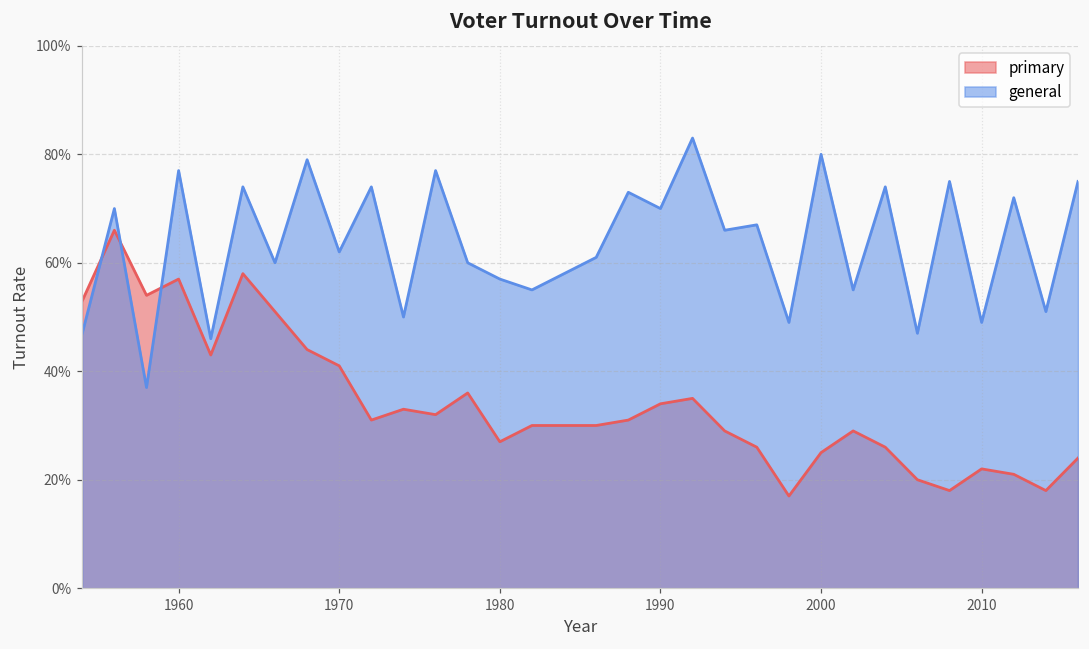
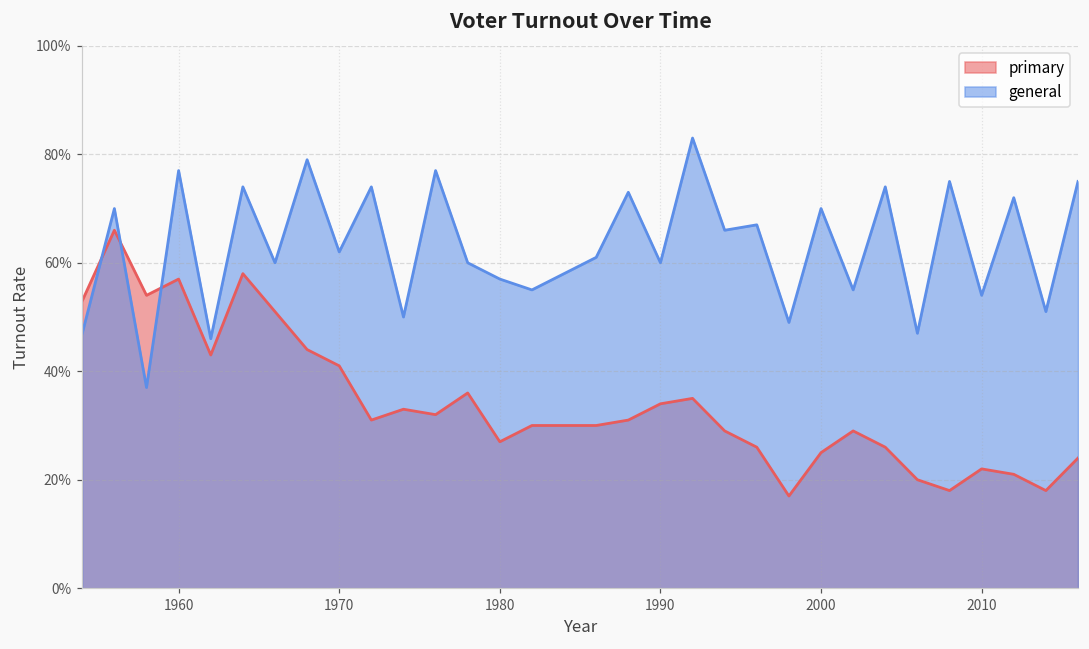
general, 1990: 70% -> 60%
general, 2000: 80% -> 70%
general, 2010: 49% -> 54%
